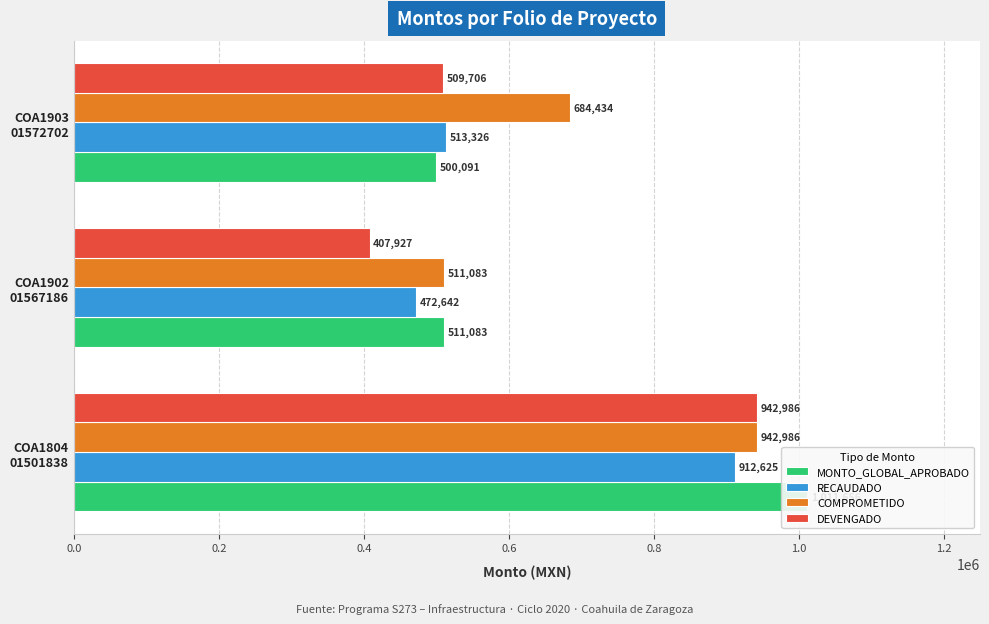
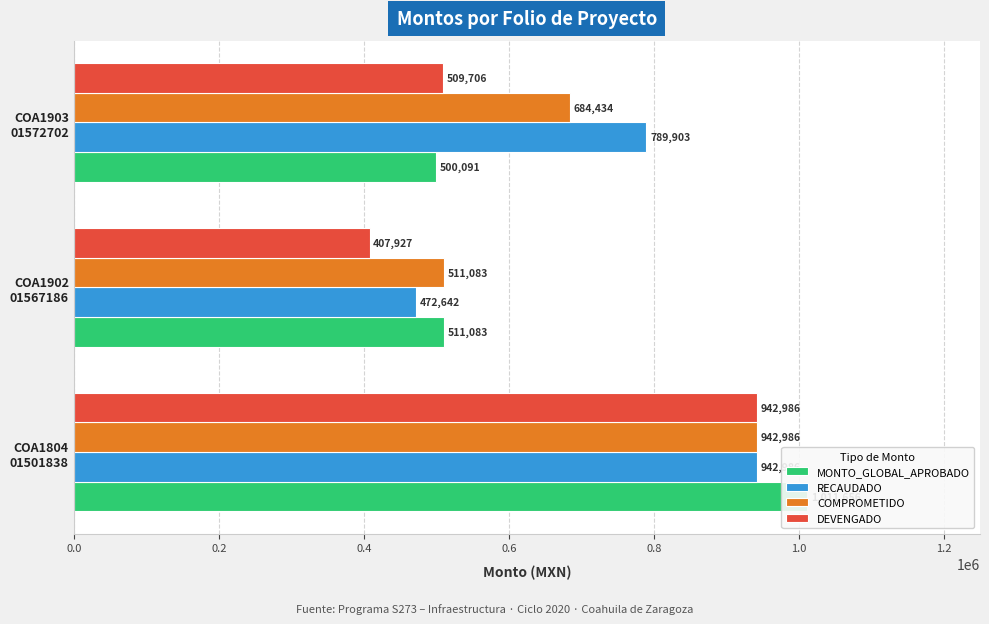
RECAUDADO, COA1903 01572702: 513,326 -> 789,903
RECAUDADO, COA1804 01501838: 910000 -> 940000
